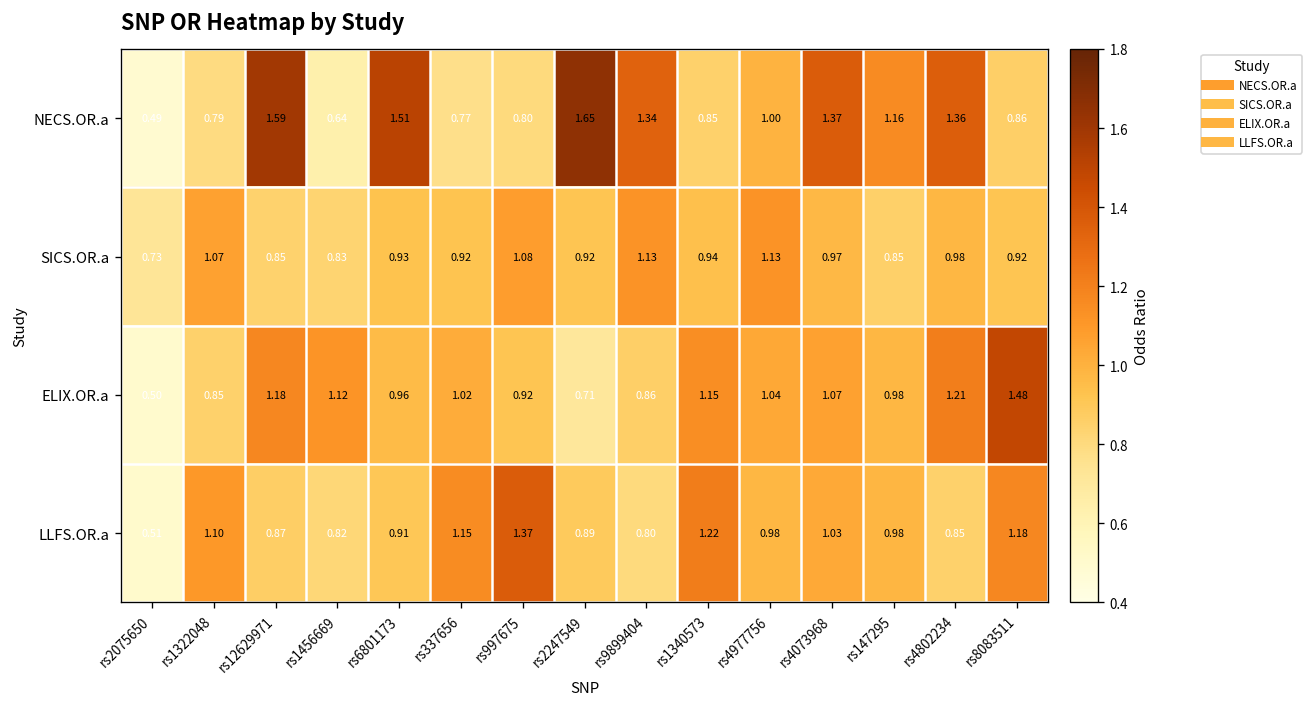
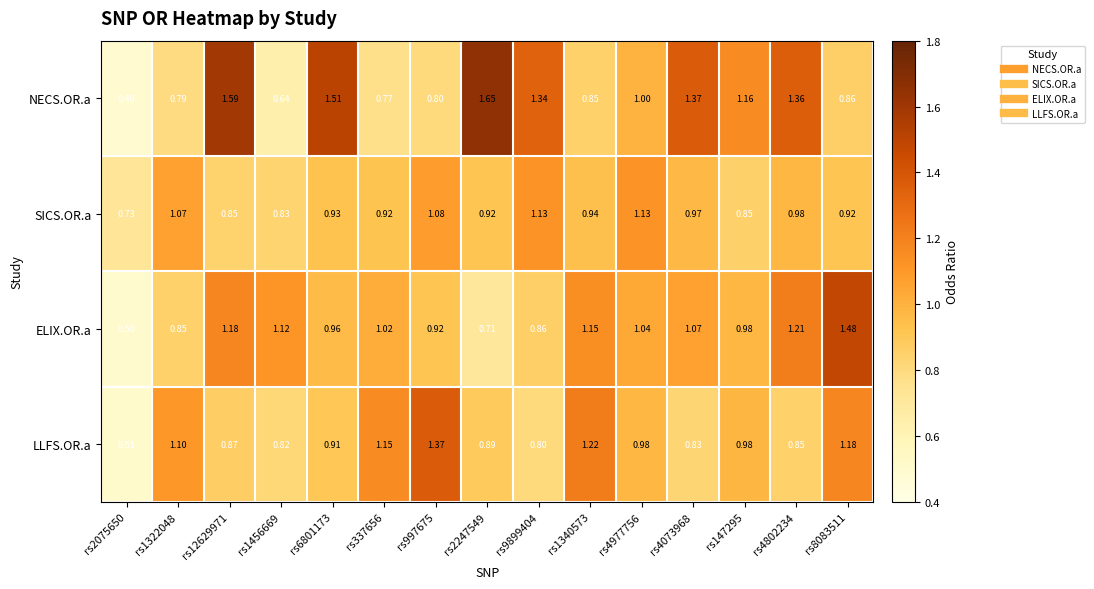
LLFS.OR.a, rs4073968: 1.03 -> 0.83
